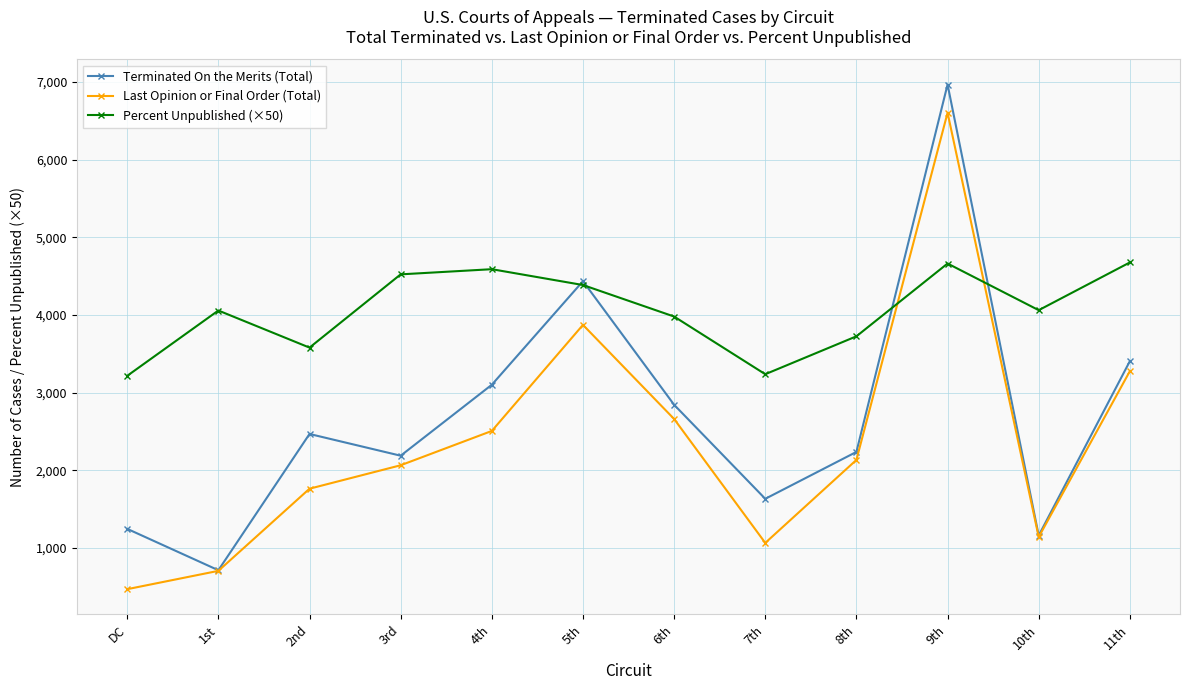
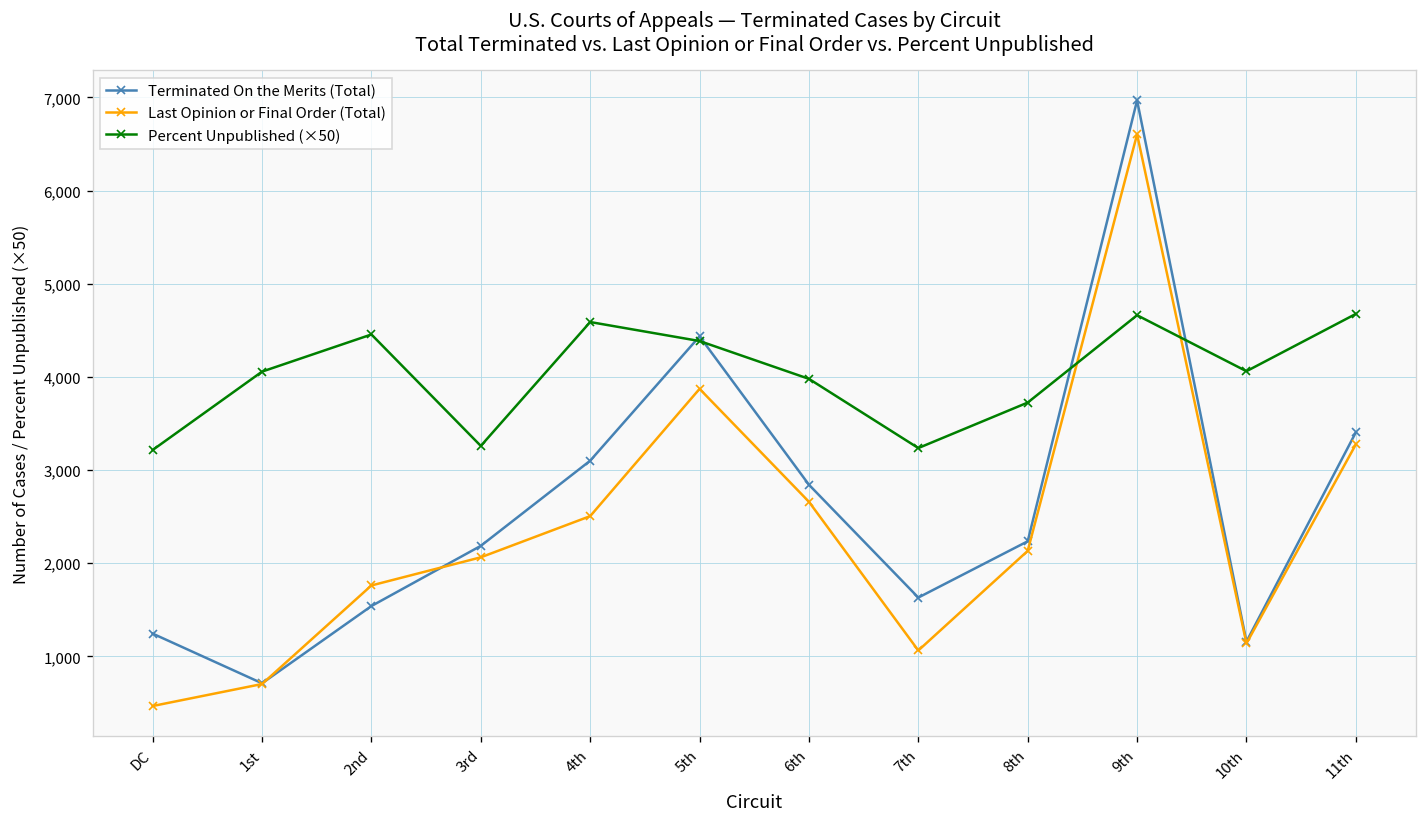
Terminated On the Merits (Total), 2nd: 2,500 -> 1,500
Percent Unpublished (×50), 2nd: 3,600 -> 4,500
Percent Unpublished (×50), 3rd: 4,500 -> 3,300
